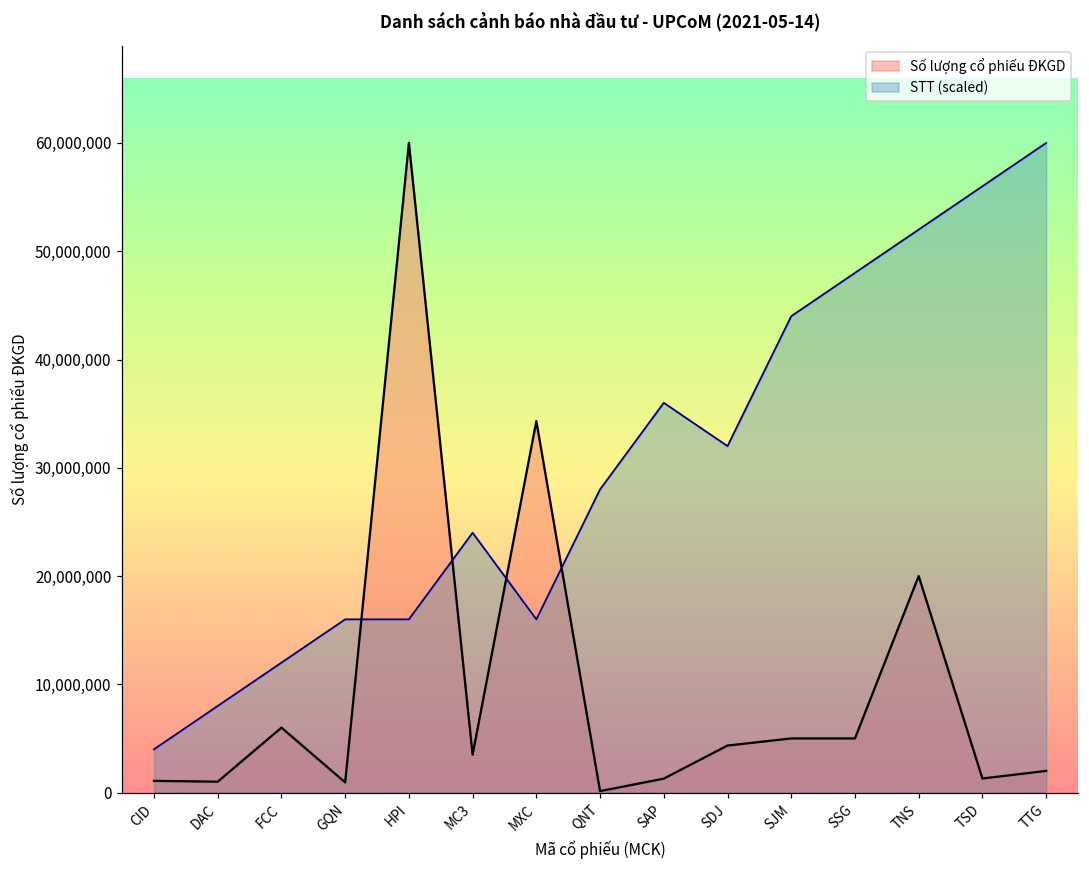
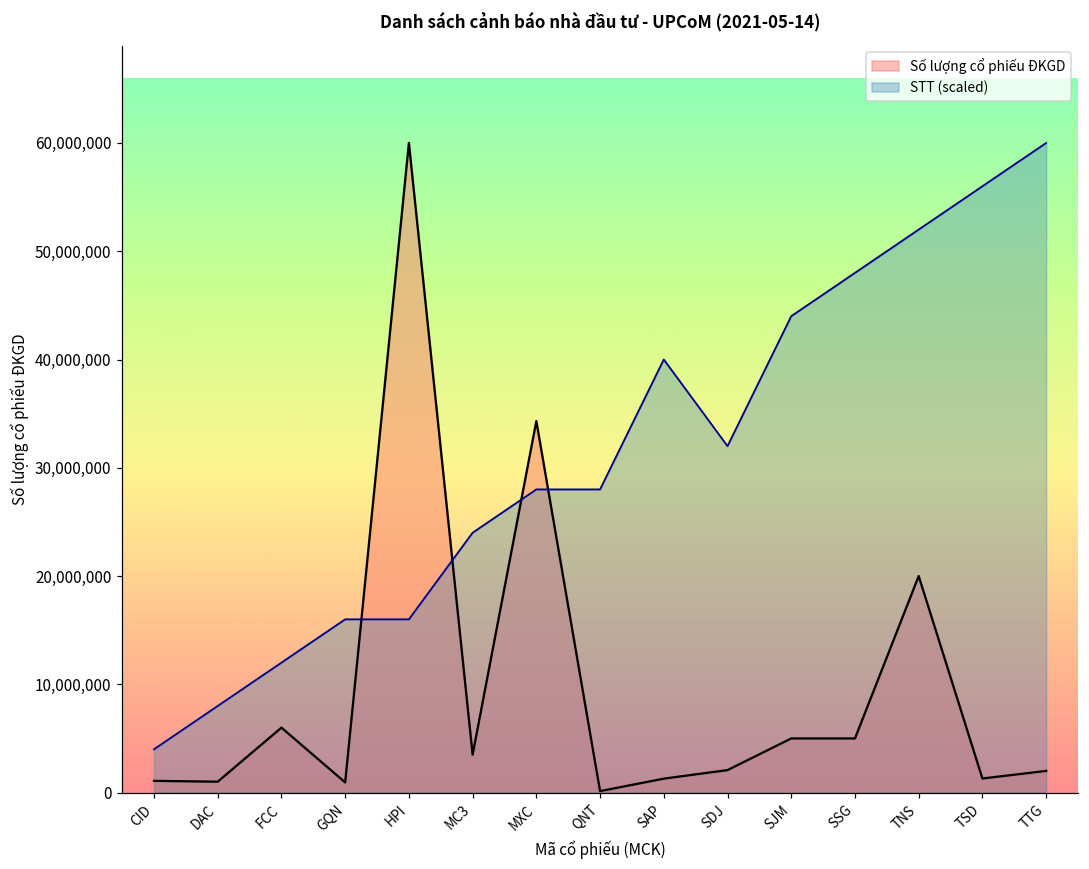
STT (scaled), MXC: 16,000,000 -> 28,000,000
STT (scaled), SAP: 36,000,000 -> 40,000,000
Số lượng cổ phiếu ĐKGD, SDJ: 4,000,000 -> 2,000,000
